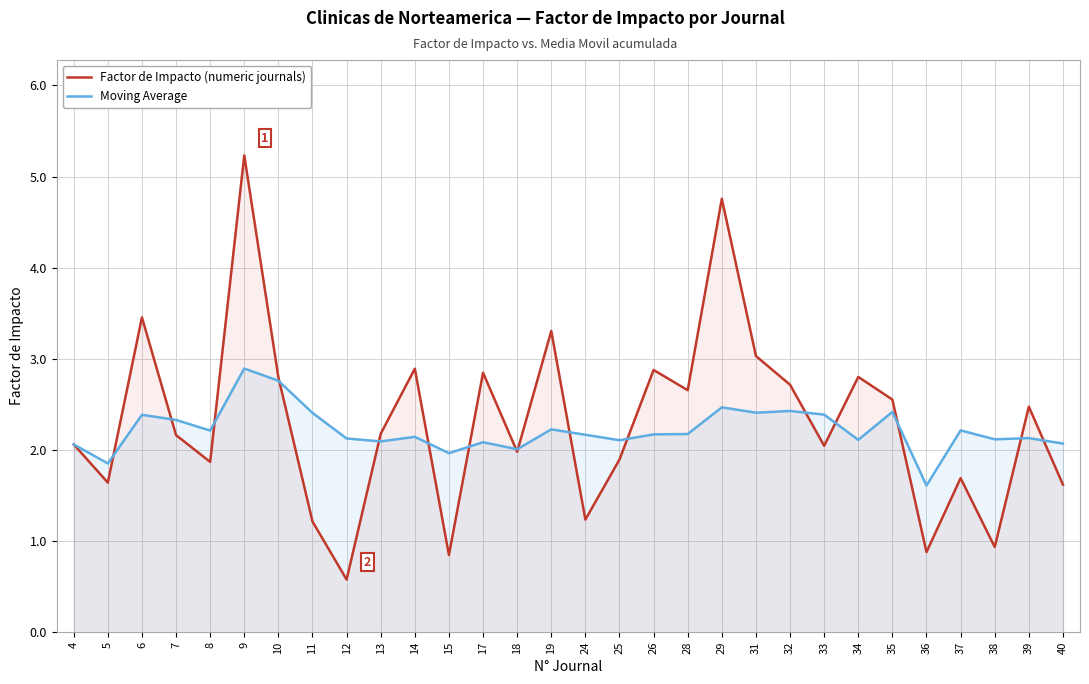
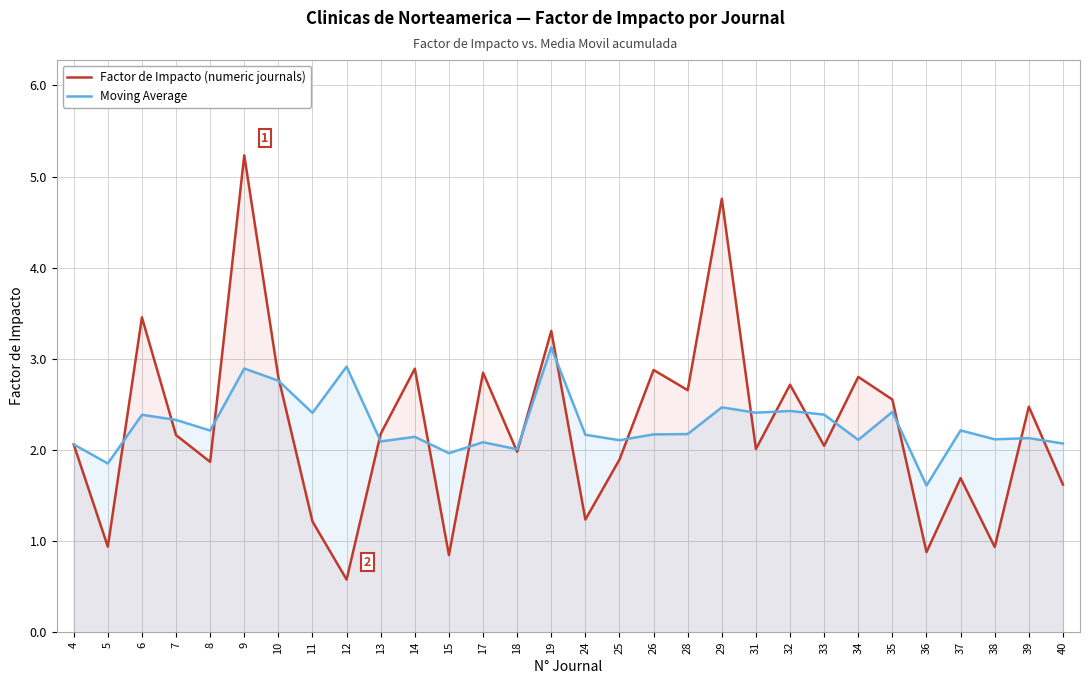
Factor de Impacto (numeric journals), 5: 1.6 -> 0.9
Moving Average, 12: 2.1 -> 2.9
Moving Average, 19: 2.2 -> 3.1
Factor de Impacto (numeric journals), 31: 3.0 -> 2.0
